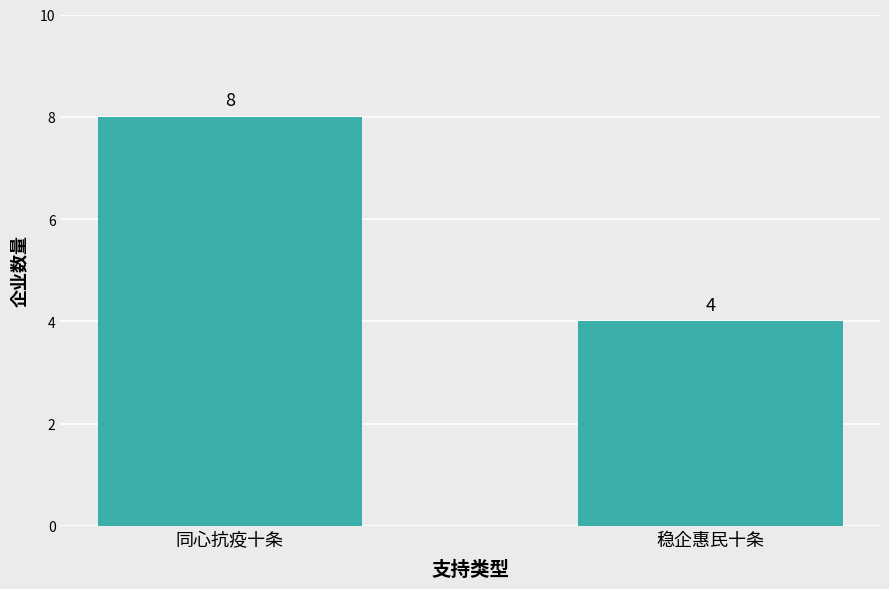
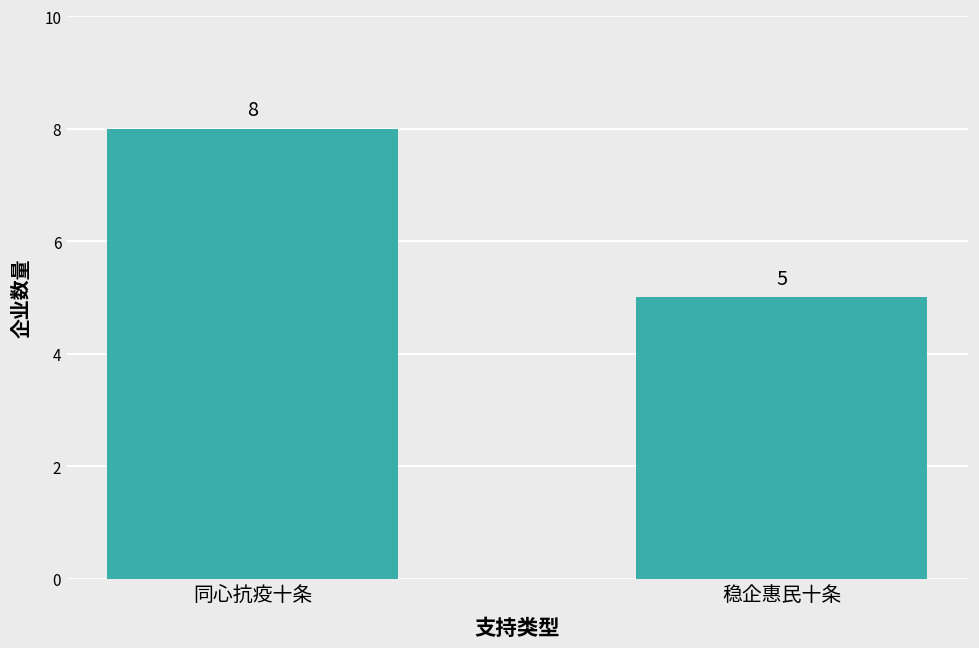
稳企惠民十条: 4 -> 5
